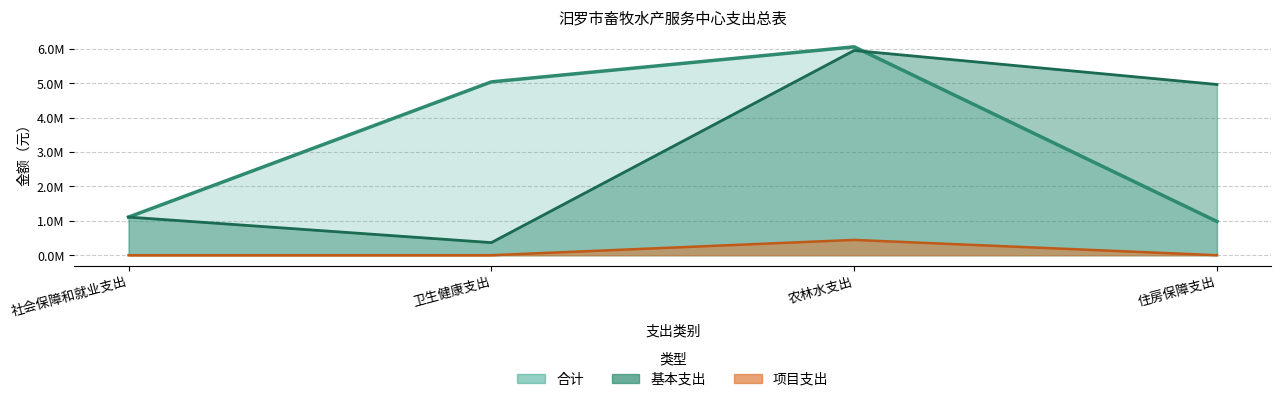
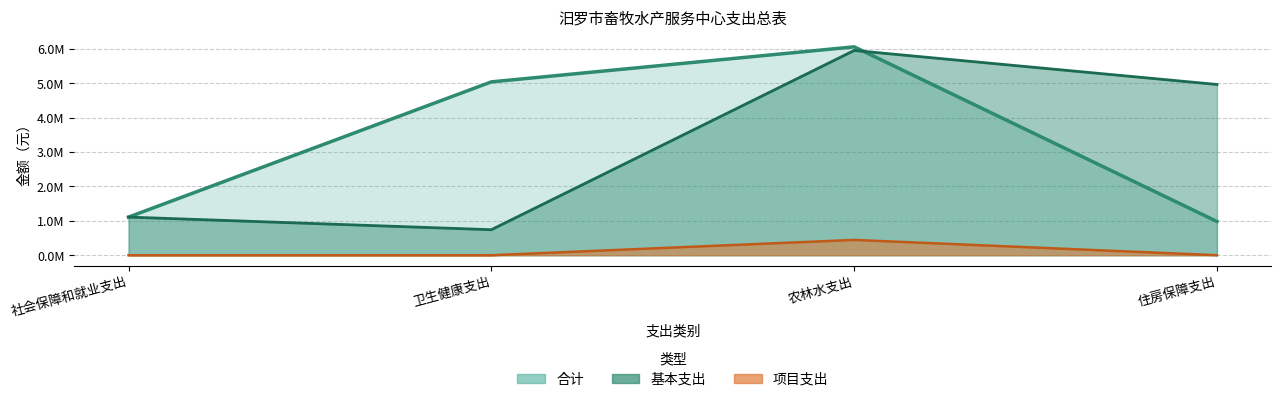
基本支出, 卫生健康支出: 400000 -> 700000
